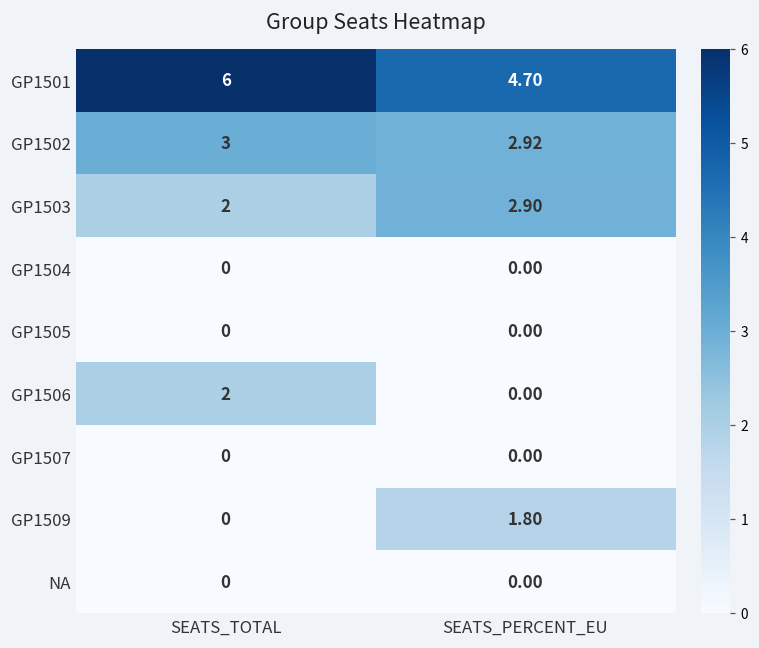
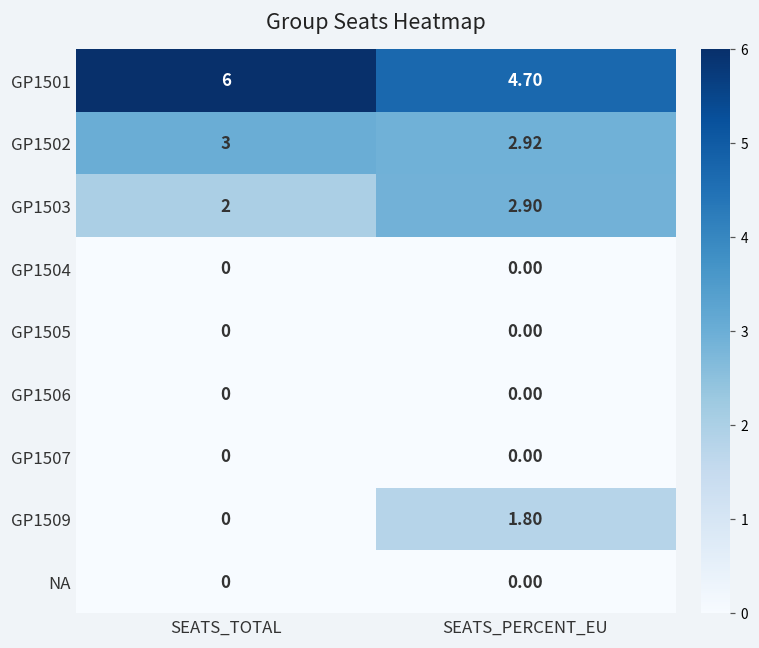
GP1506, SEATS_TOTAL: 2 -> 0
